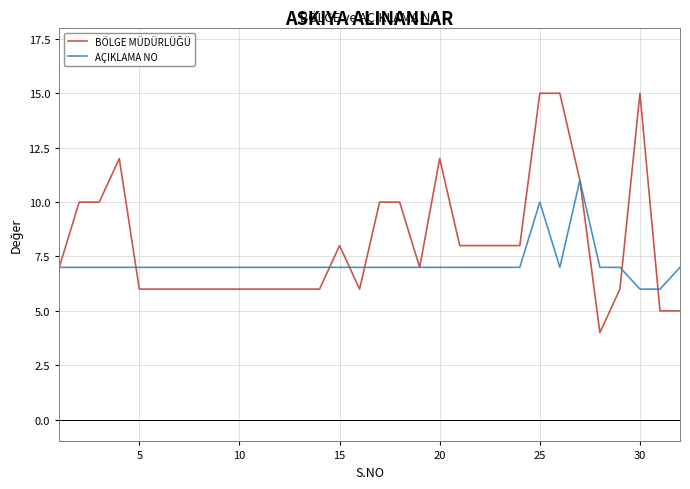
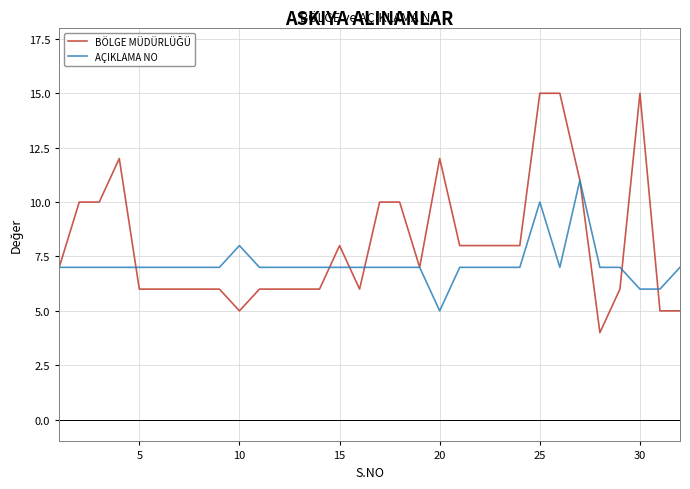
BÖLGE MÜDÜRLÜĞÜ, 10: 6 -> 5
AÇIKLAMA NO, 10: 7 -> 8
AÇIKLAMA NO, 20: 7 -> 5
